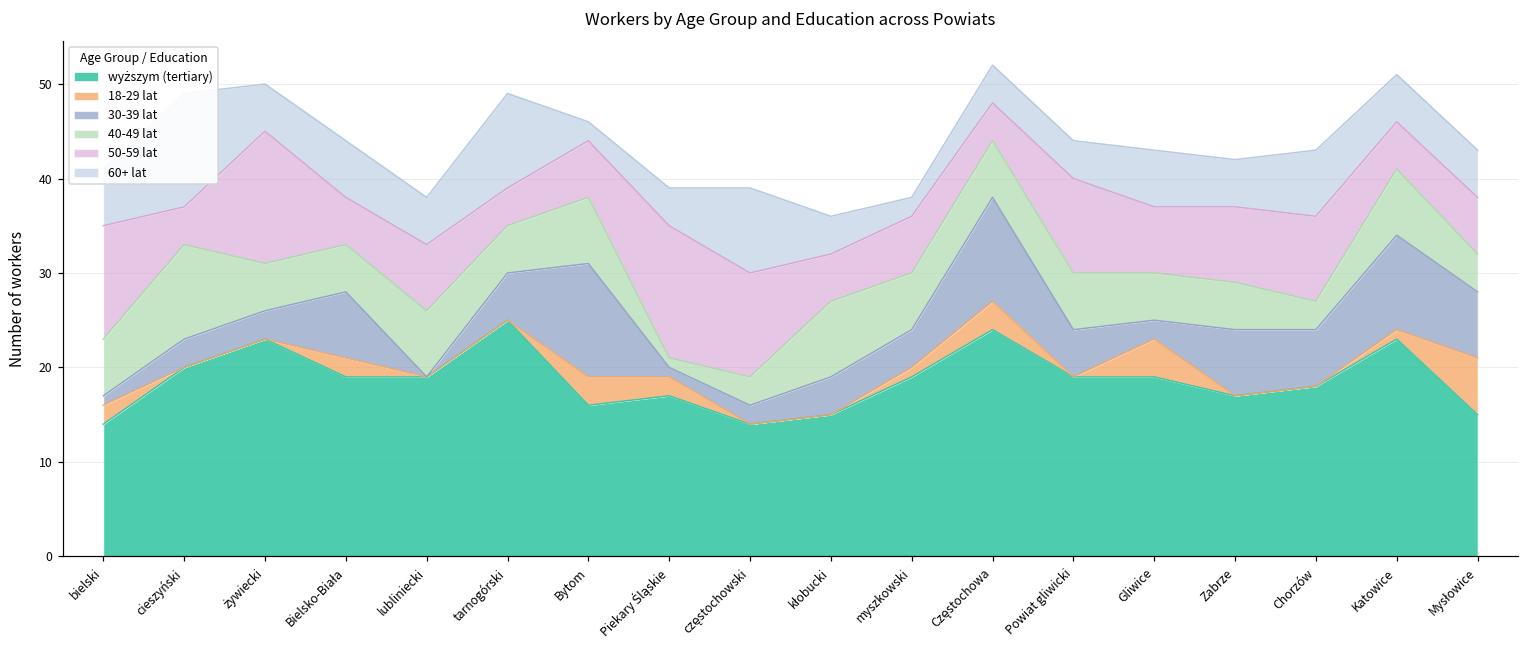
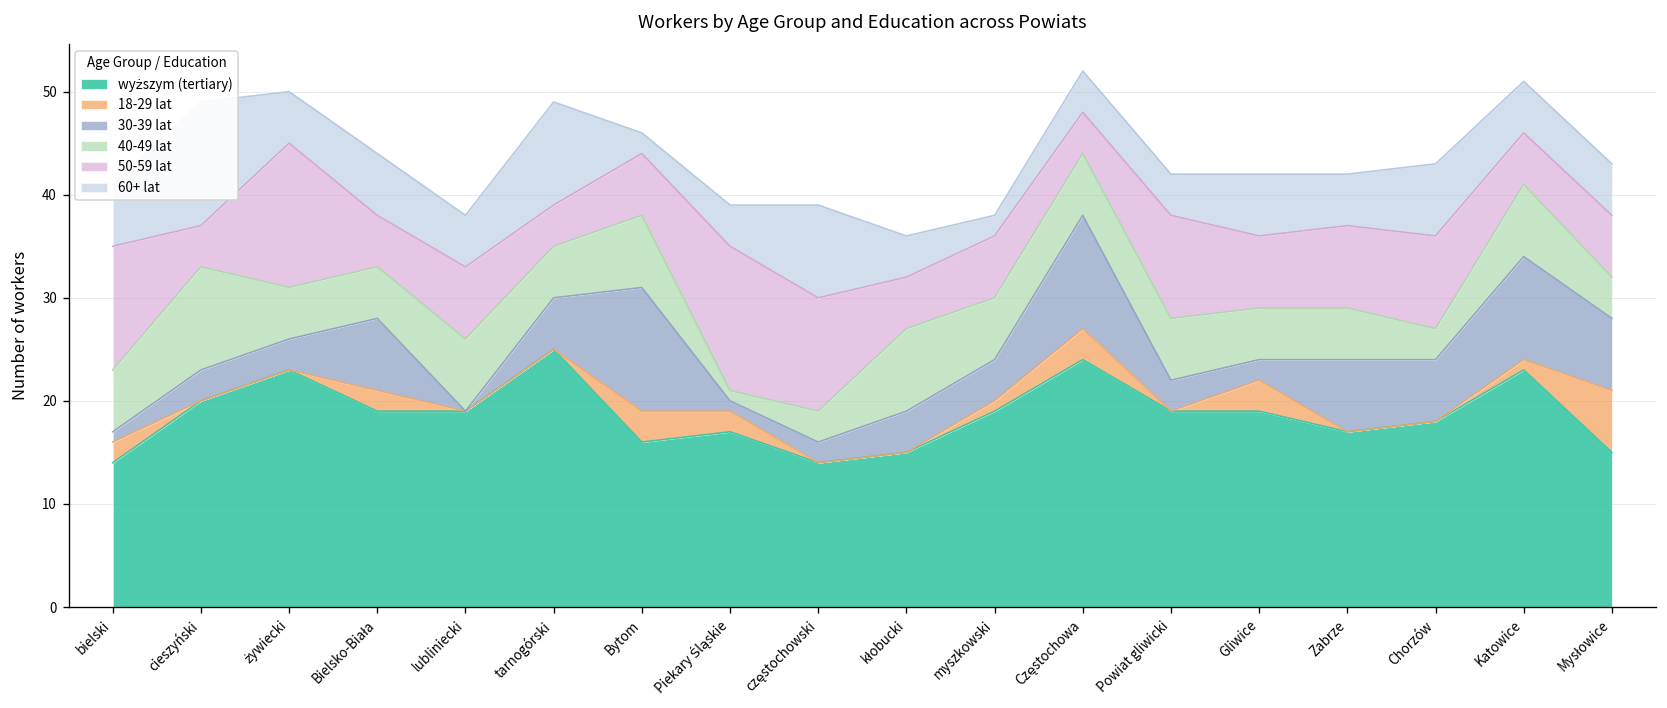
30-39 lat, Powiat gliwicki: 5 -> 3
18-29 lat, Gliwice: 4 -> 3
